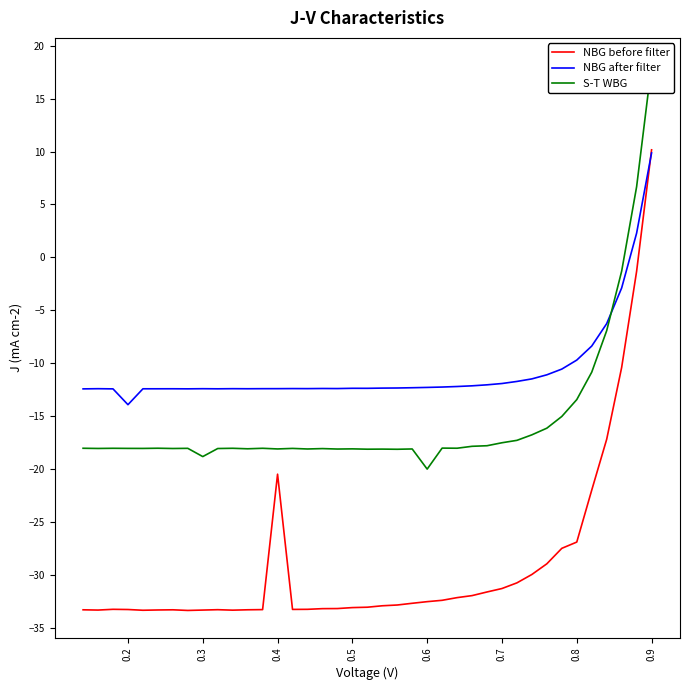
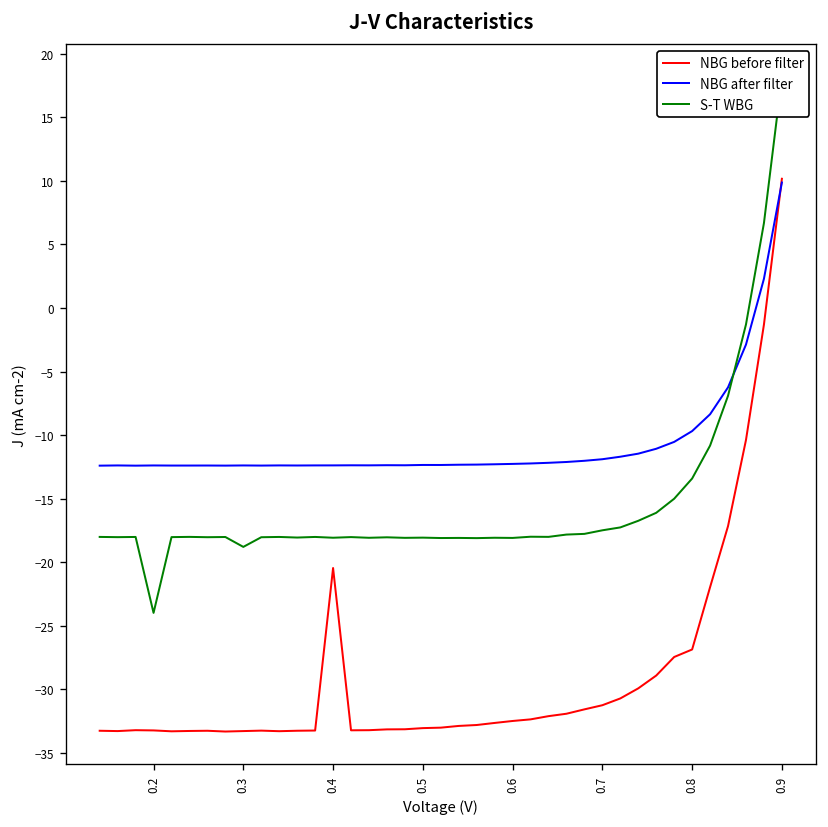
NBG after filter, 0.2: -13.9 -> -12.4
S-T WBG, 0.2: -18.0 -> -24.0
S-T WBG, 0.6: -20.0 -> -18.1
